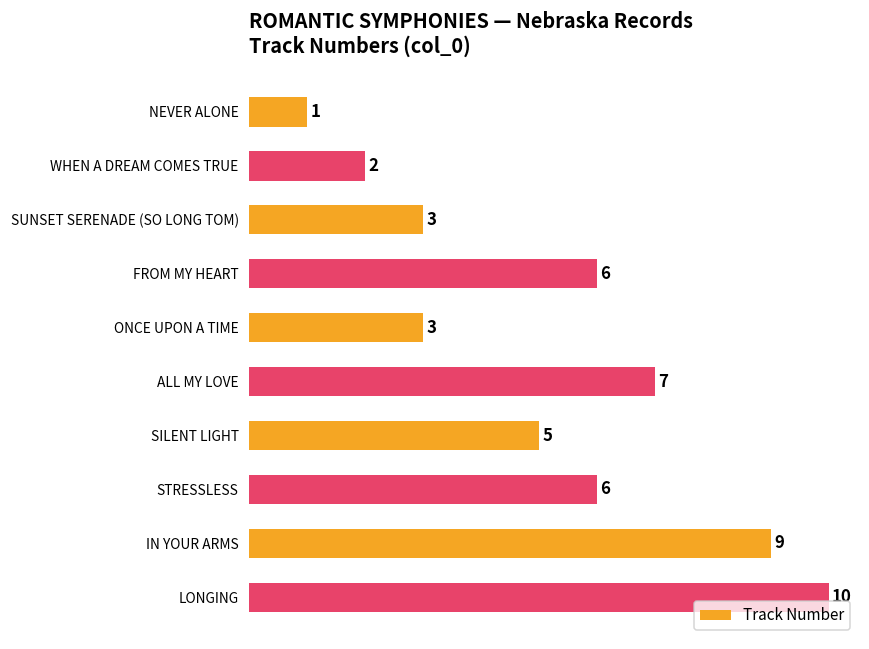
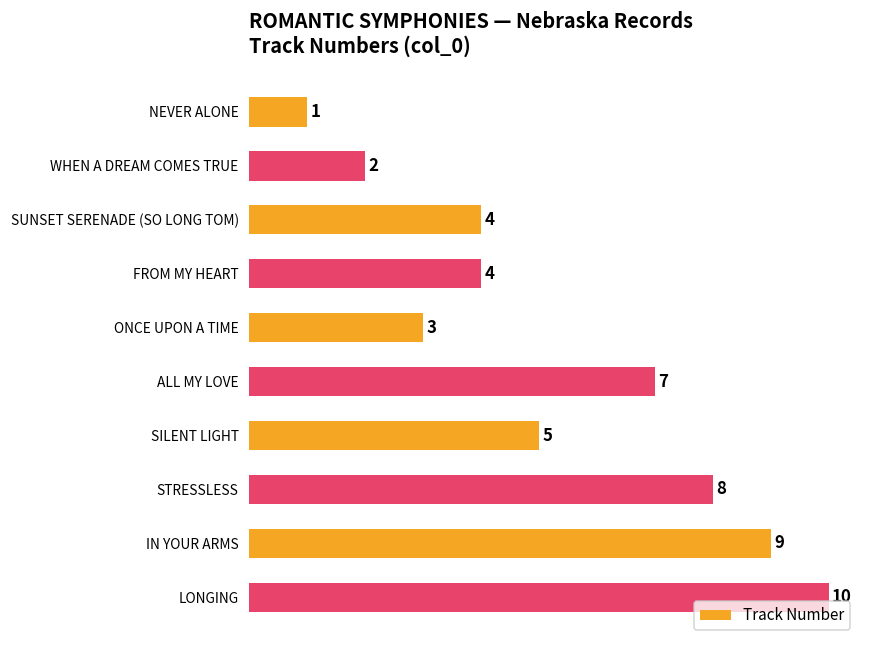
SUNSET SERENADE (SO LONG TOM): 3 -> 4
FROM MY HEART: 6 -> 4
STRESSLESS: 6 -> 8
